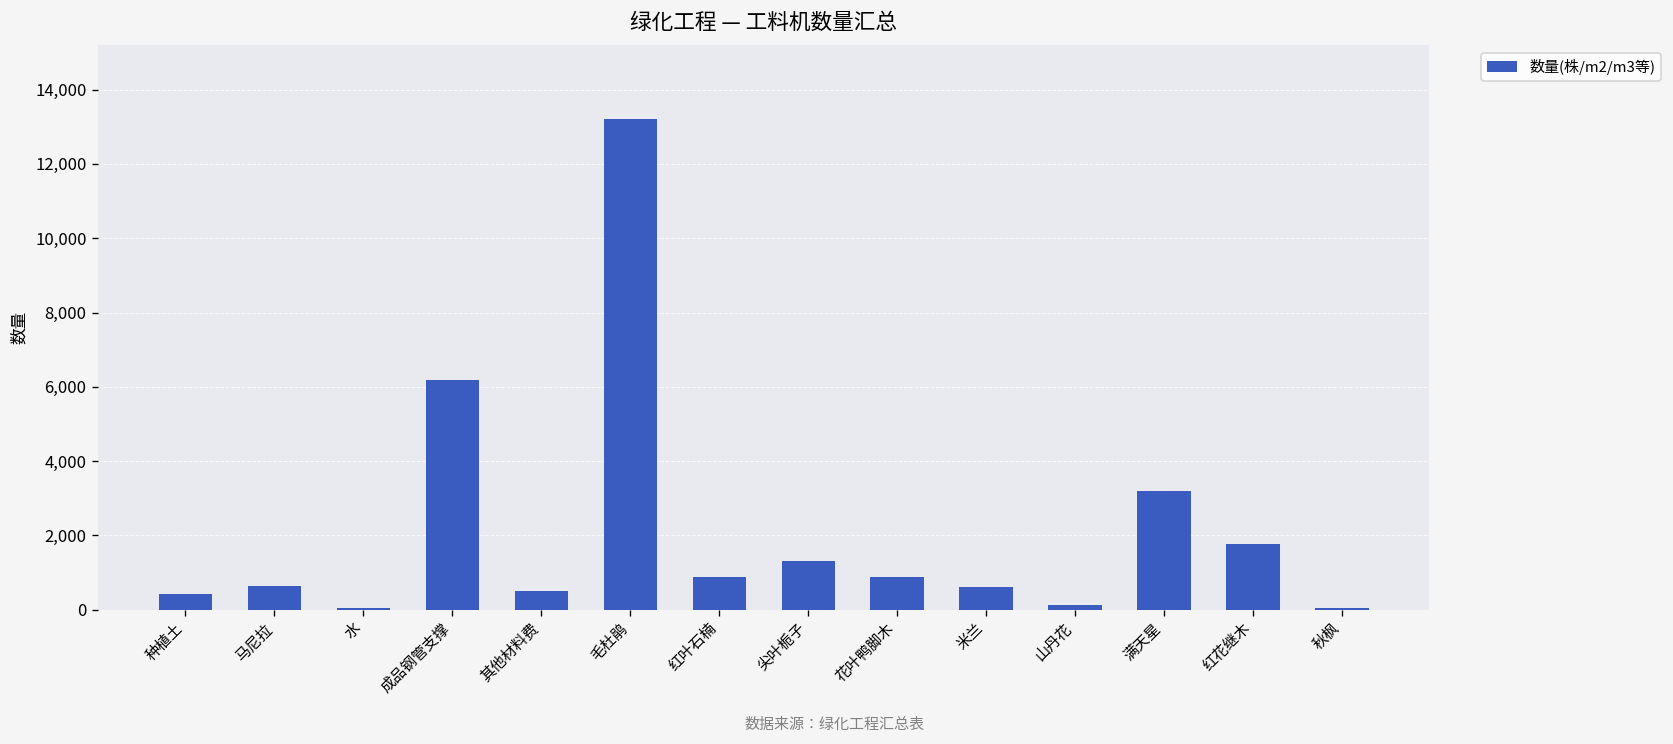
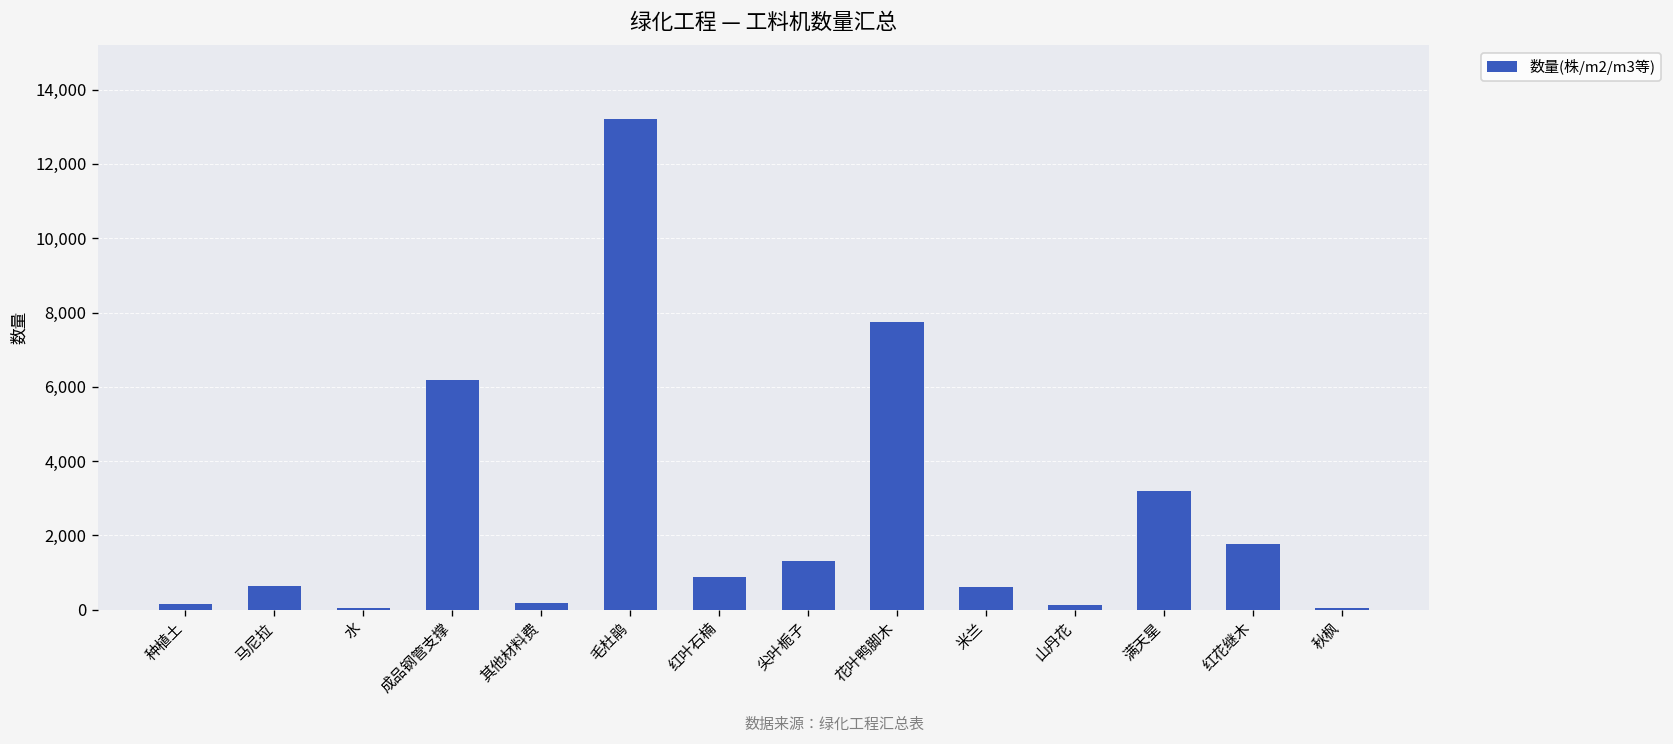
种植土: 400 -> 100
其他材料费: 500 -> 200
花叶鸭脚木: 900 -> 7,700
